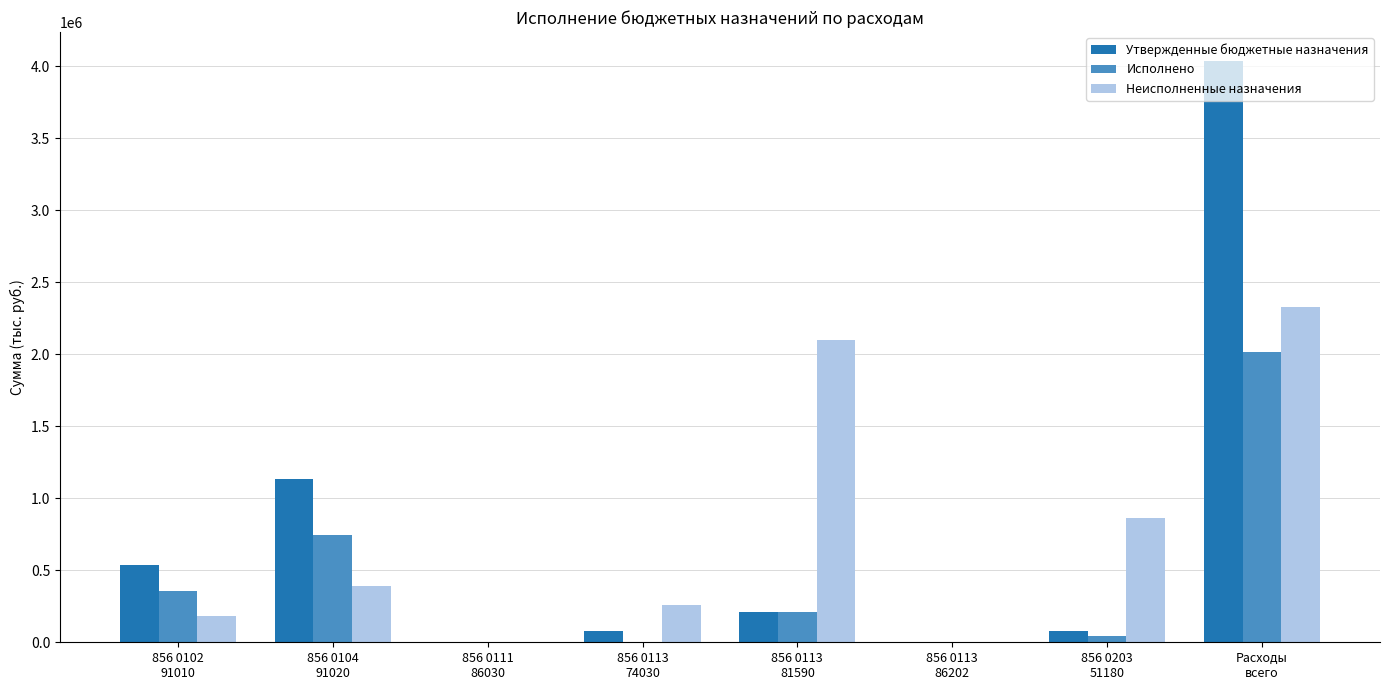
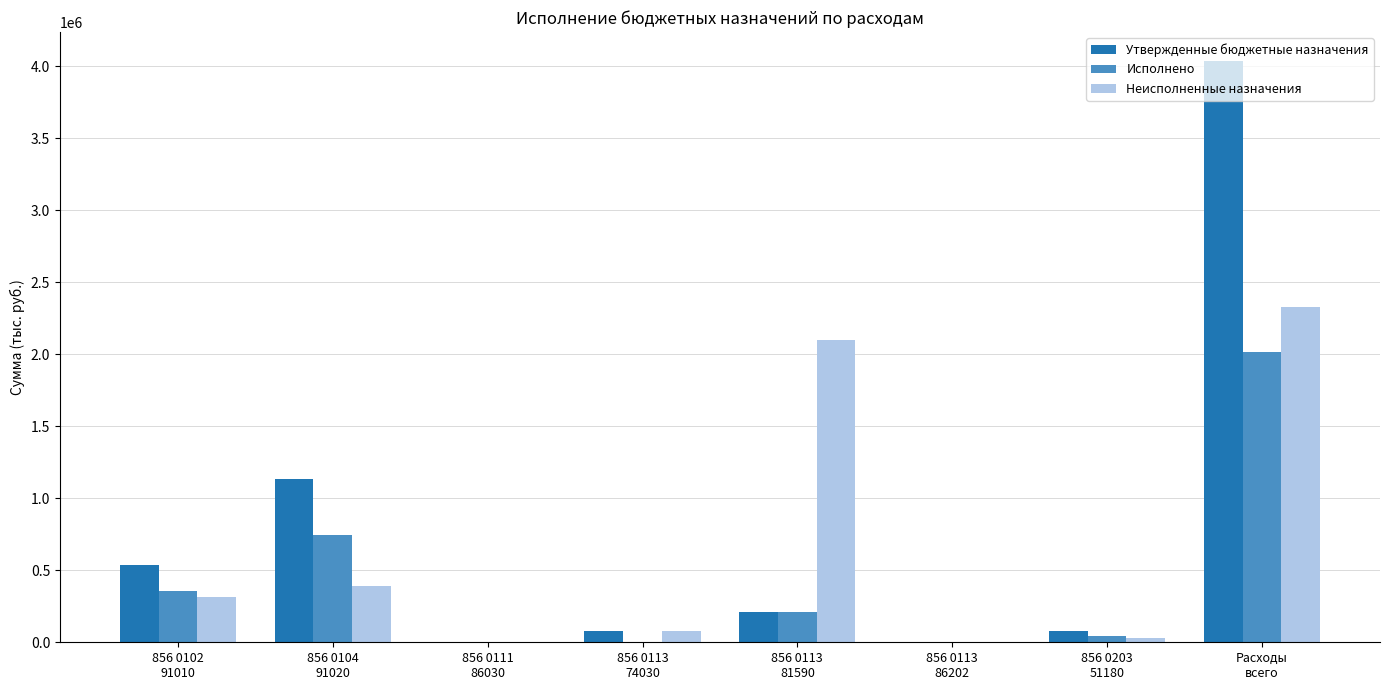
Неисполненные назначения, 856 0102 91010: 180000 -> 310000
Неисполненные назначения, 856 0113 74030: 260000 -> 80000
Неисполненные назначения, 856 0203 51180: 860000 -> 30000
